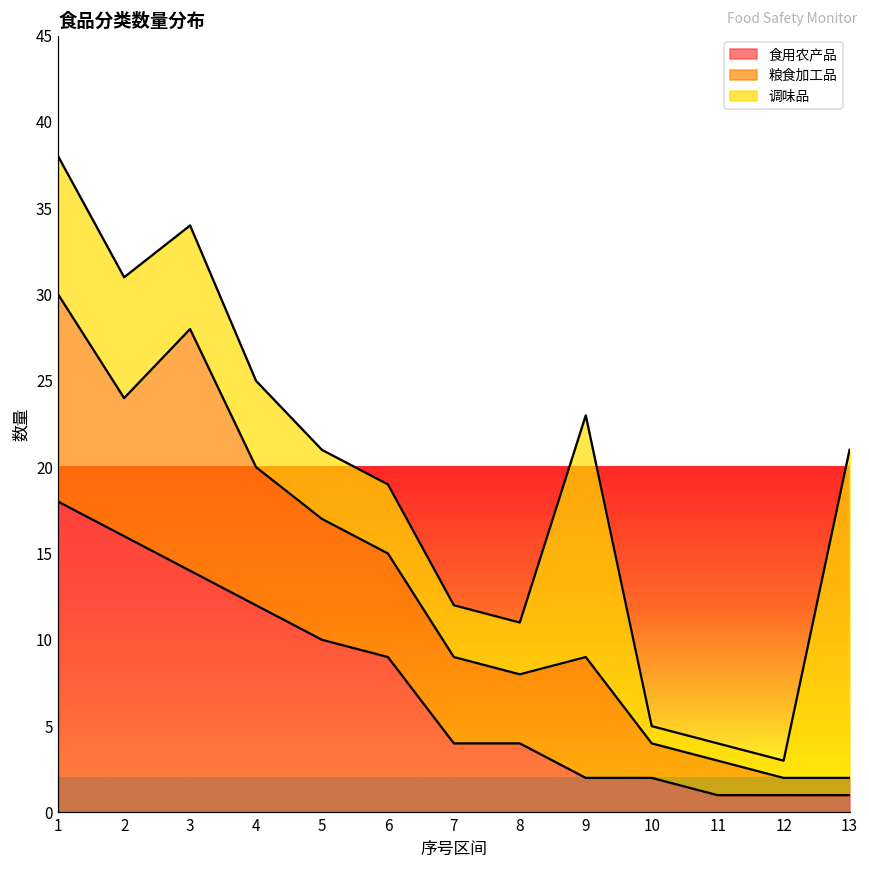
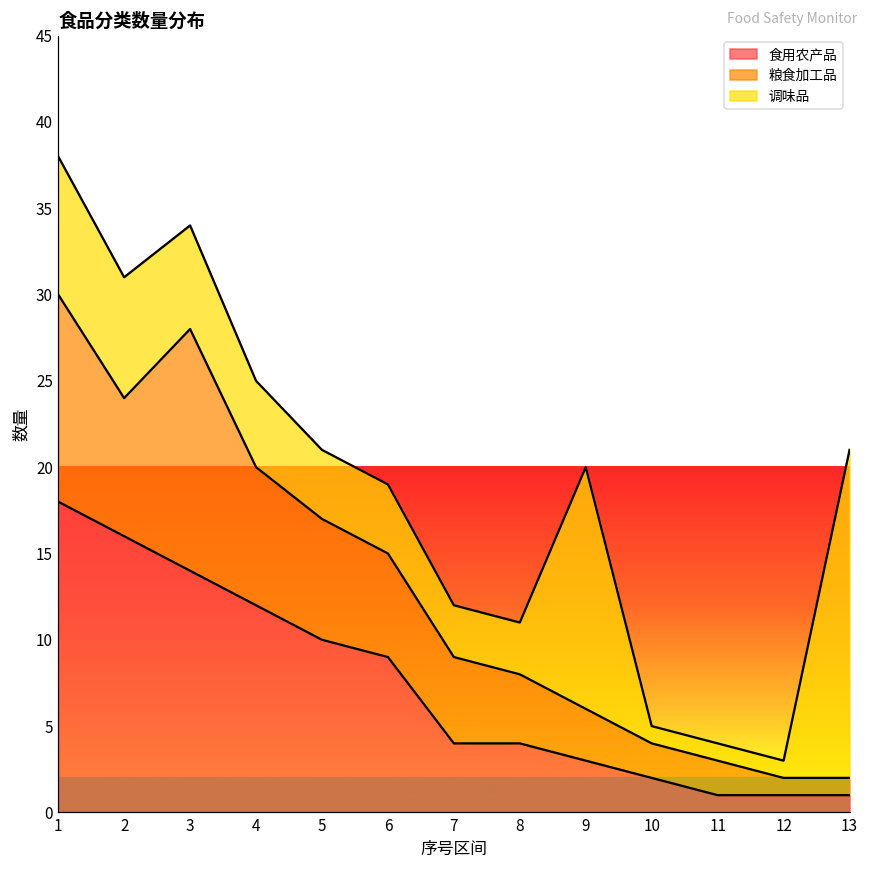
食用农产品, 9: 2 -> 3
粮食加工品, 9: 7 -> 3
